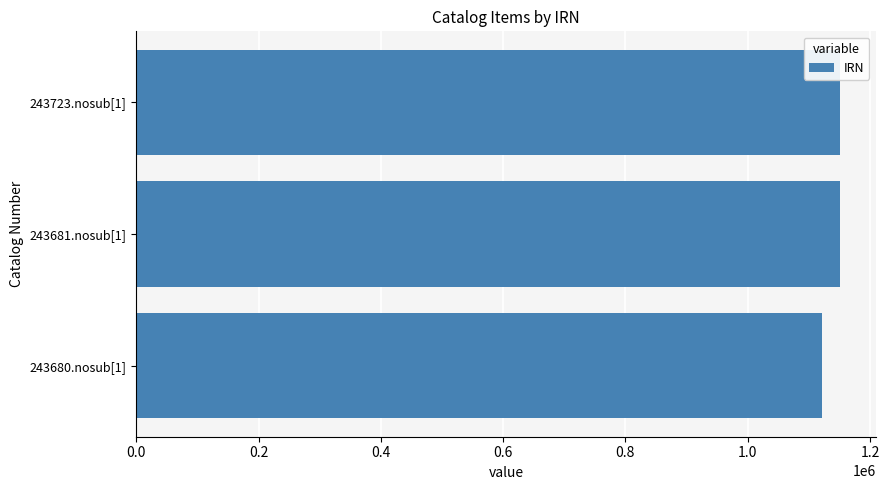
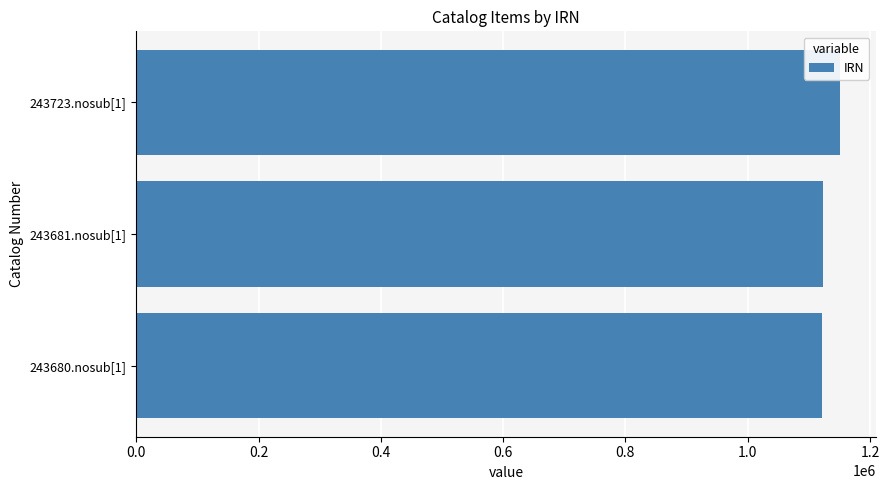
243681.nosub[1]: 1150000 -> 1120000
